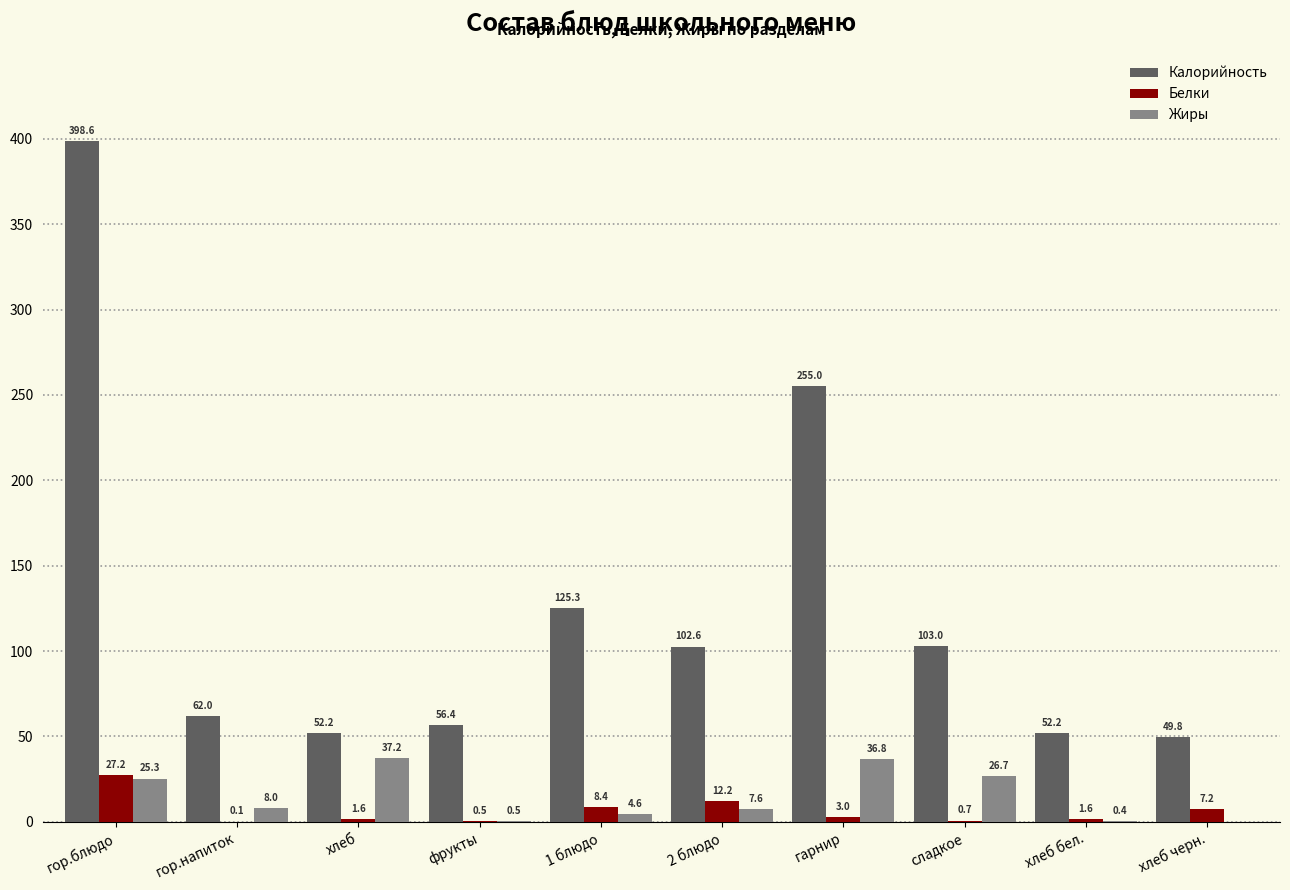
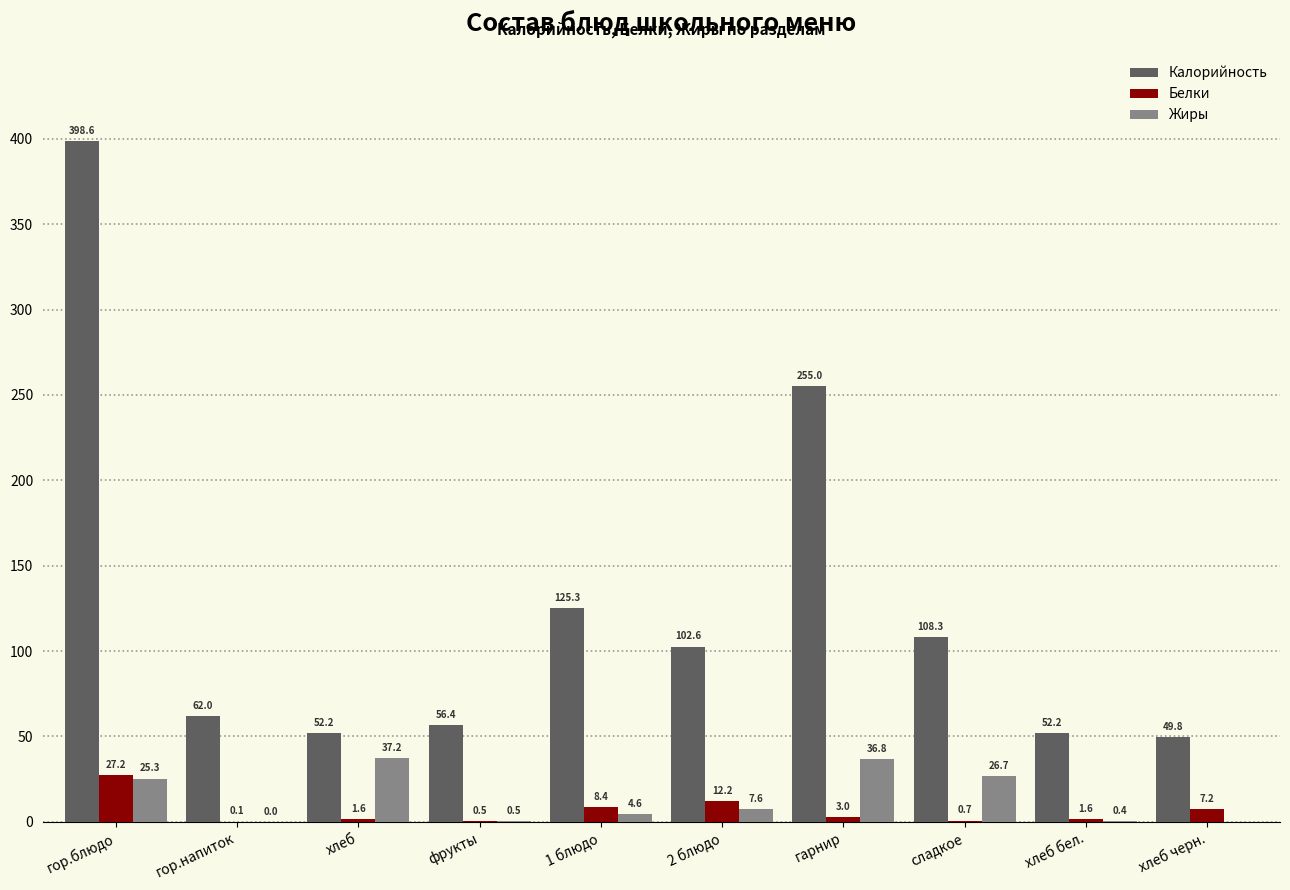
Жиры, гор.напиток: 8.0 -> 0.0
Калорийность, сладкое: 103.0 -> 108.3
